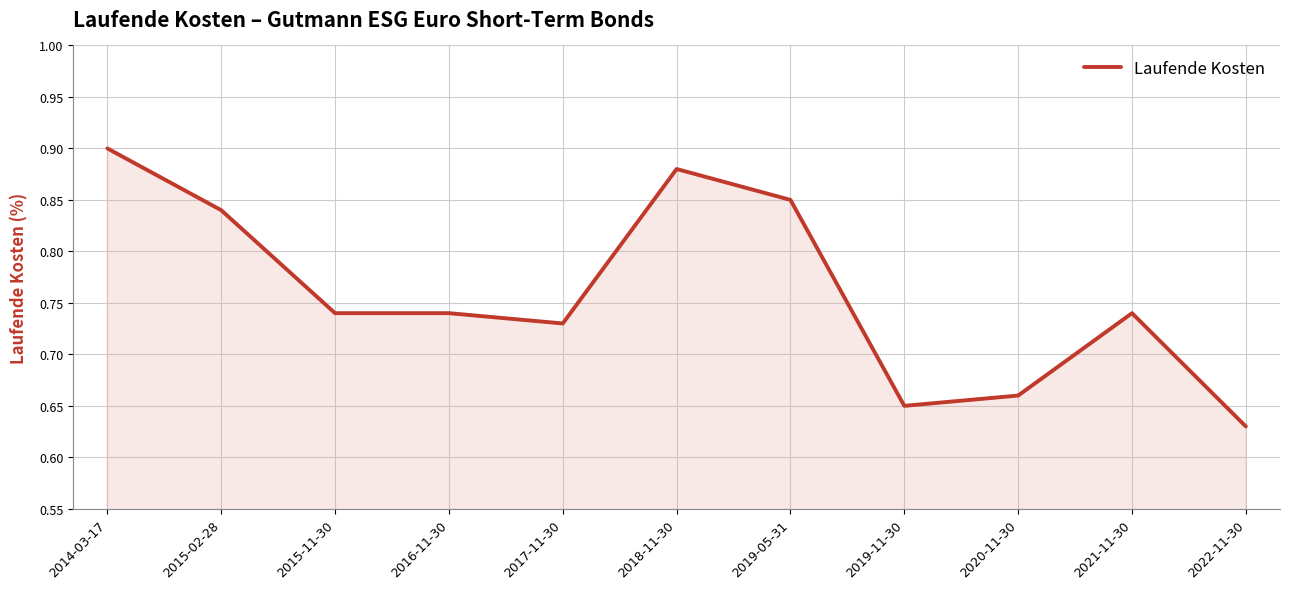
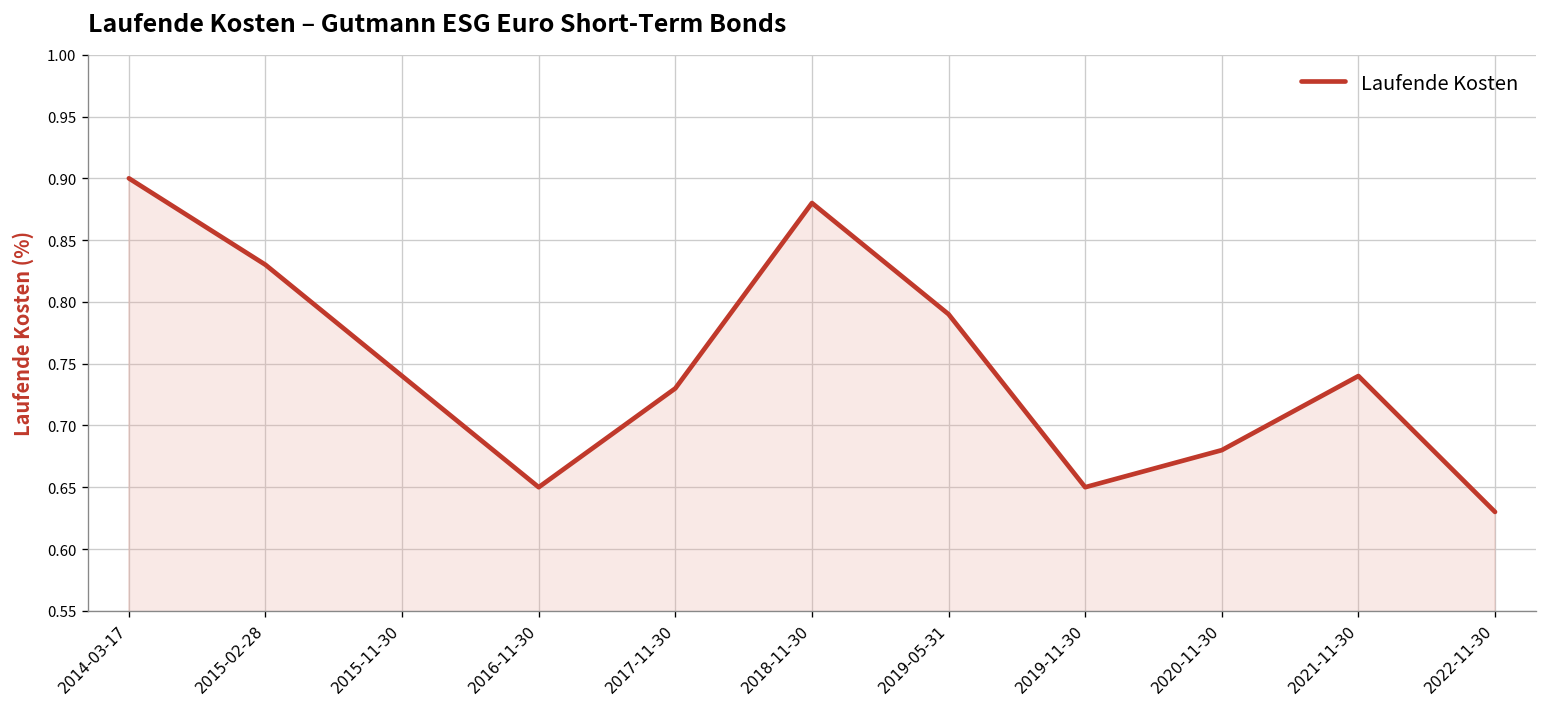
2015-02-28: 0.84 -> 0.83
2016-11-30: 0.74 -> 0.65
2019-05-31: 0.85 -> 0.79
2020-11-30: 0.66 -> 0.68
